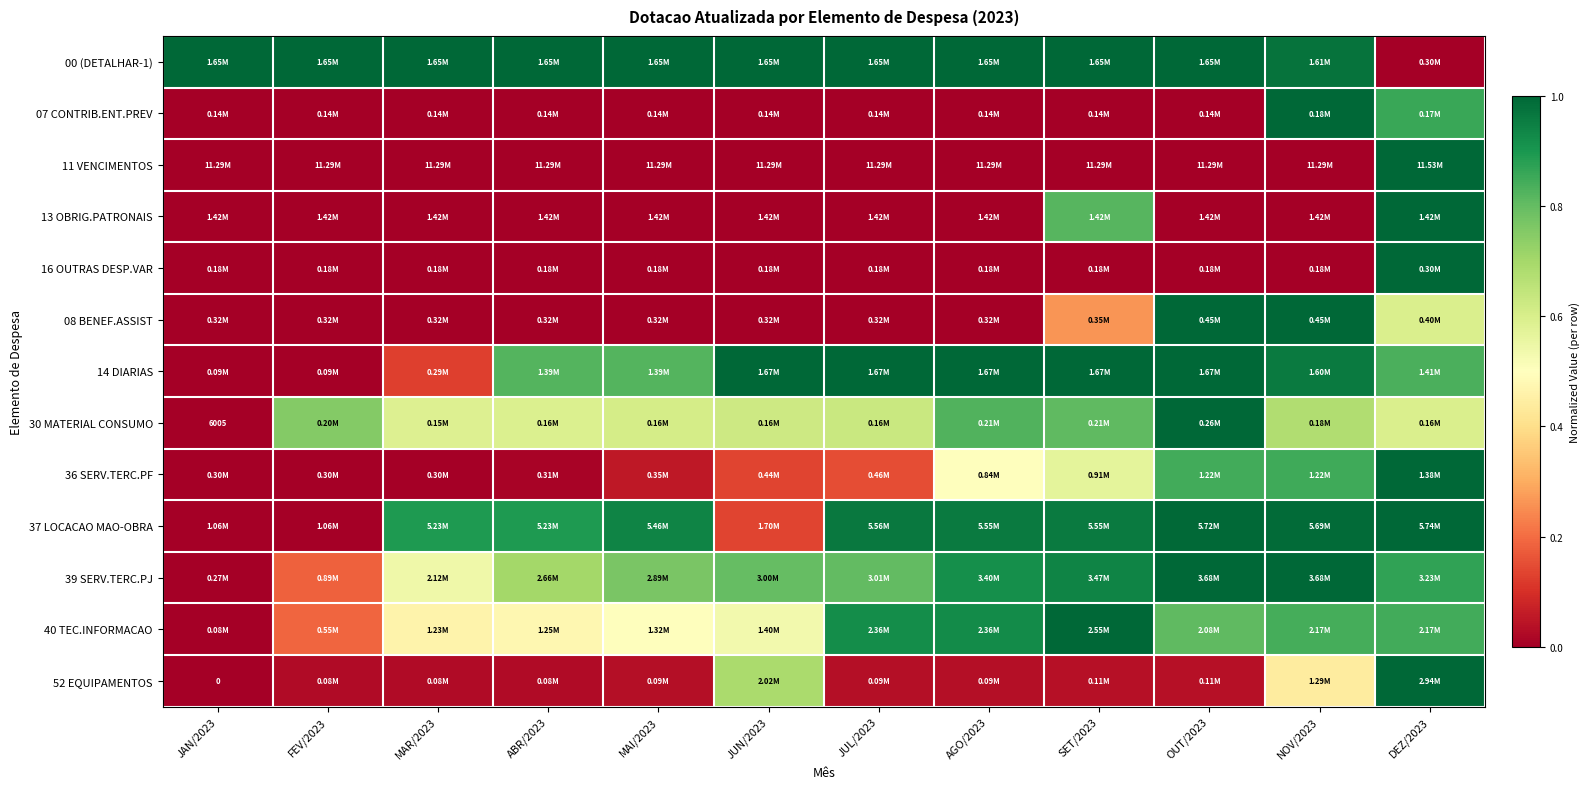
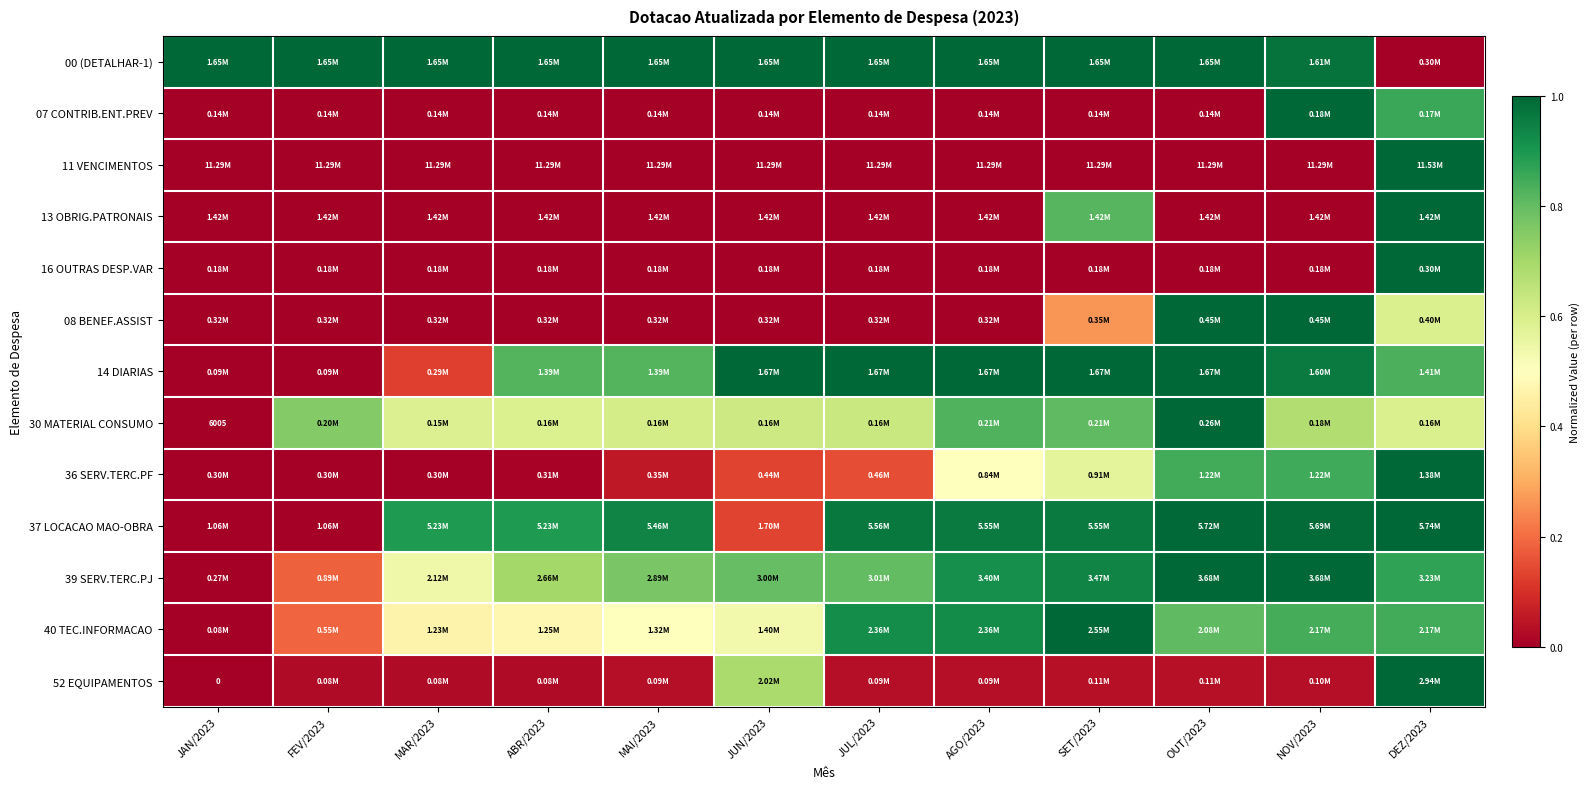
52 EQUIPAMENTOS, NOV/2023: 1.29M -> 0.10M
